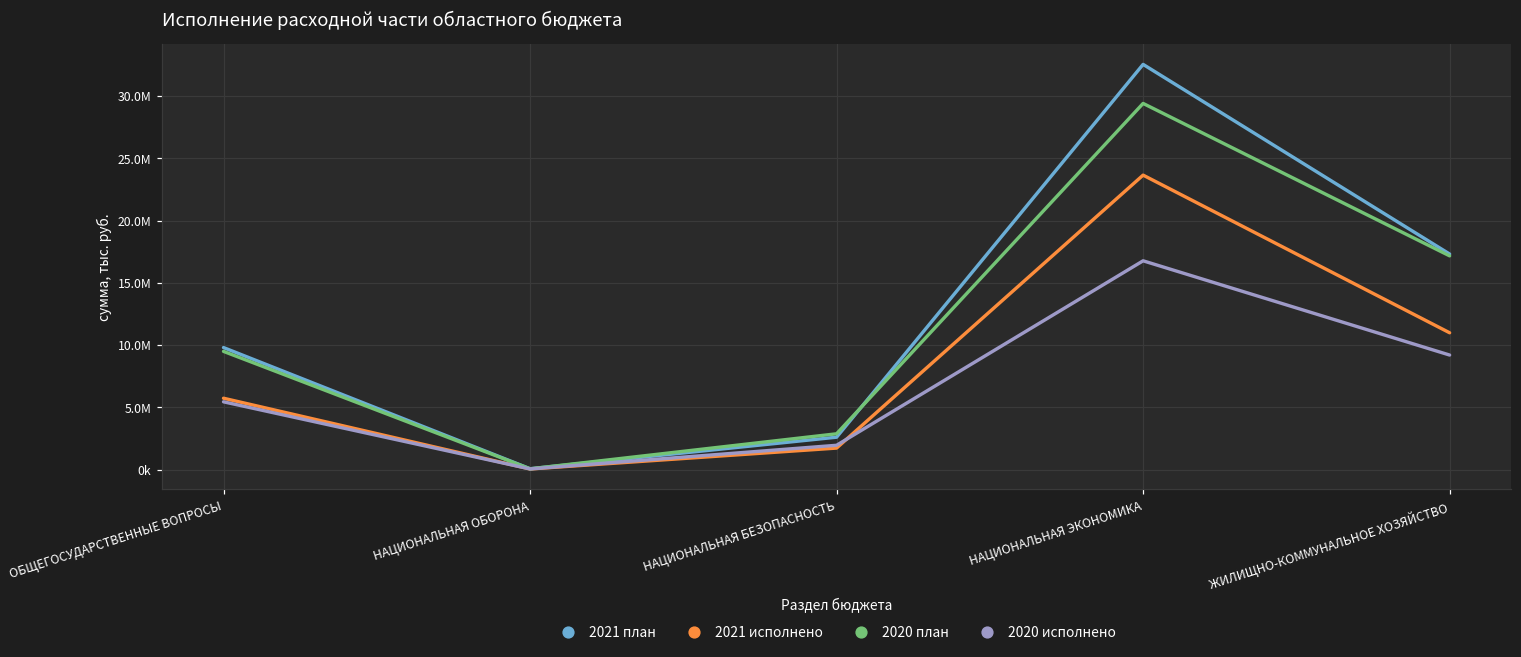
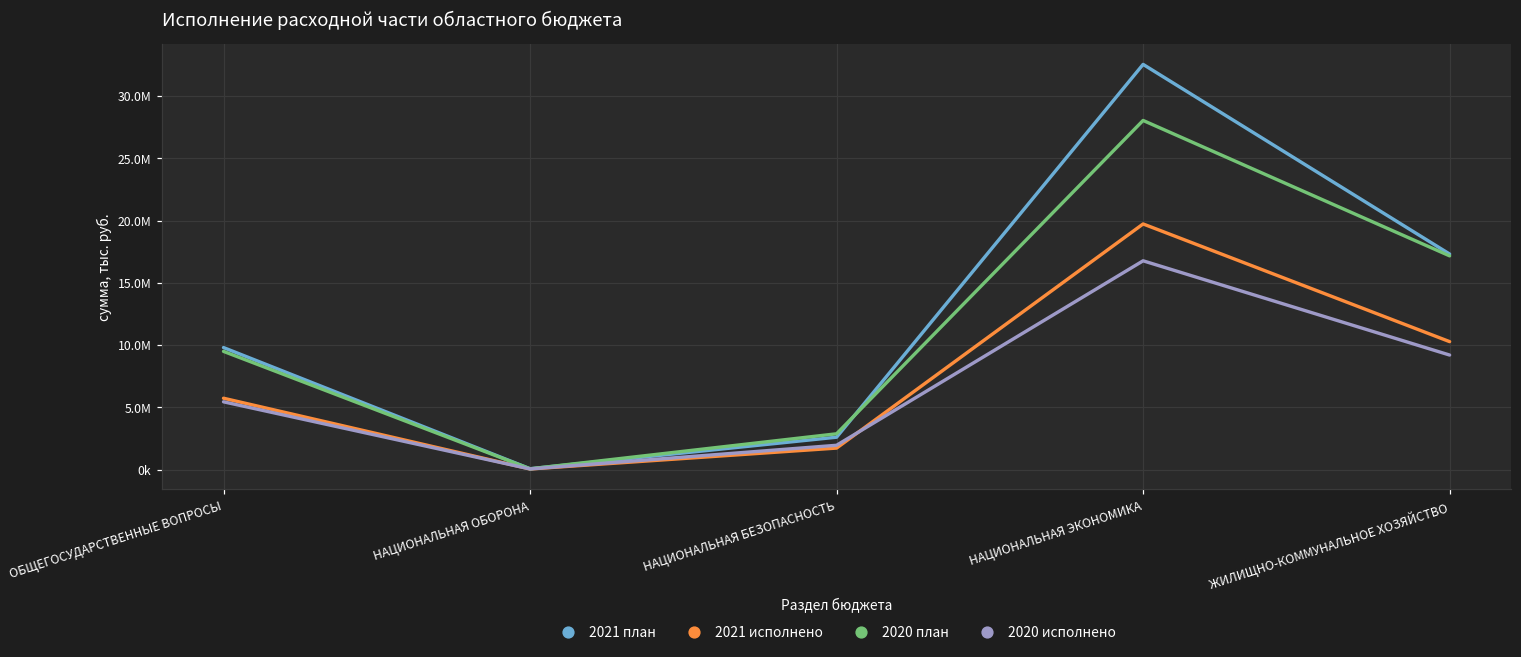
2021 исполнено, НАЦИОНАЛЬНАЯ ЭКОНОМИКА: 23700000 -> 19700000
2020 план, НАЦИОНАЛЬНАЯ ЭКОНОМИКА: 29400000 -> 28000000
2021 исполнено, ЖИЛИЩНО-КОММУНАЛЬНОЕ ХОЗЯЙСТВО: 11000000 -> 10300000
